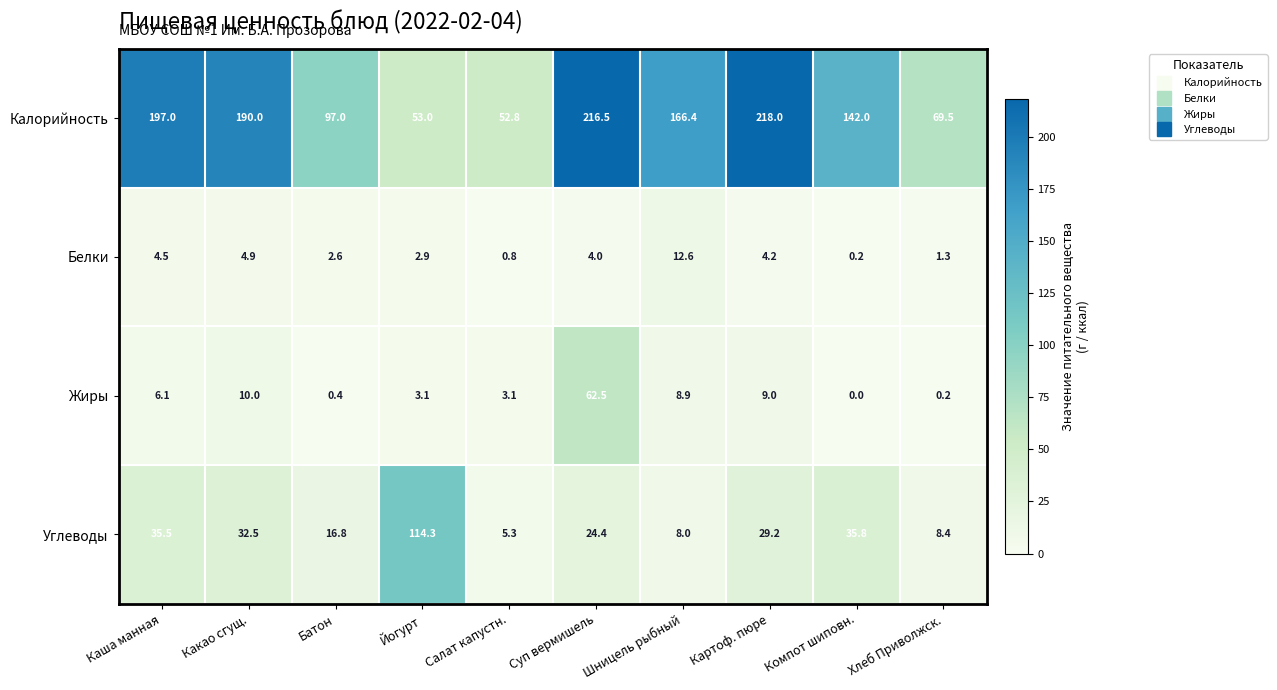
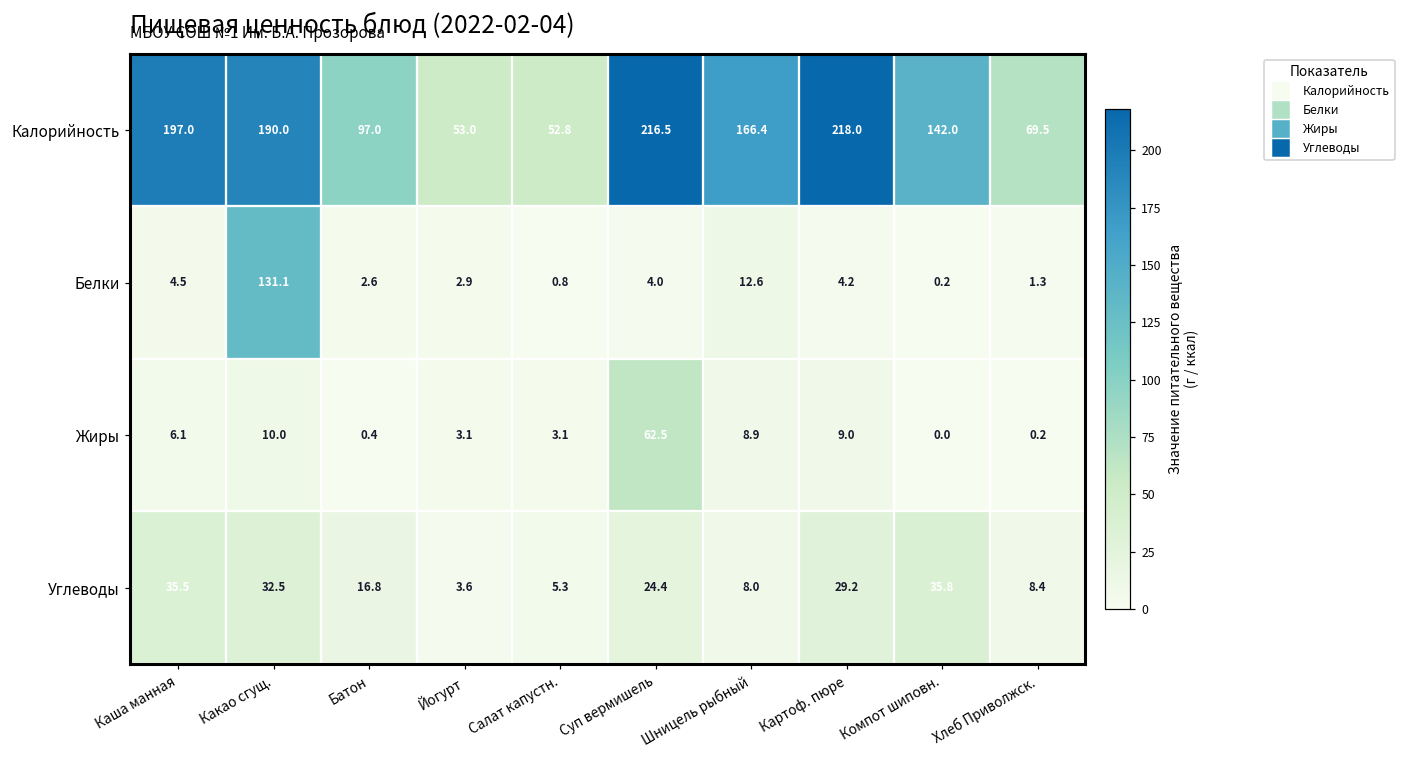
Белки, Какао сгущ.: 4.9 -> 131.1
Углеводы, Йогурт: 114.3 -> 3.6
